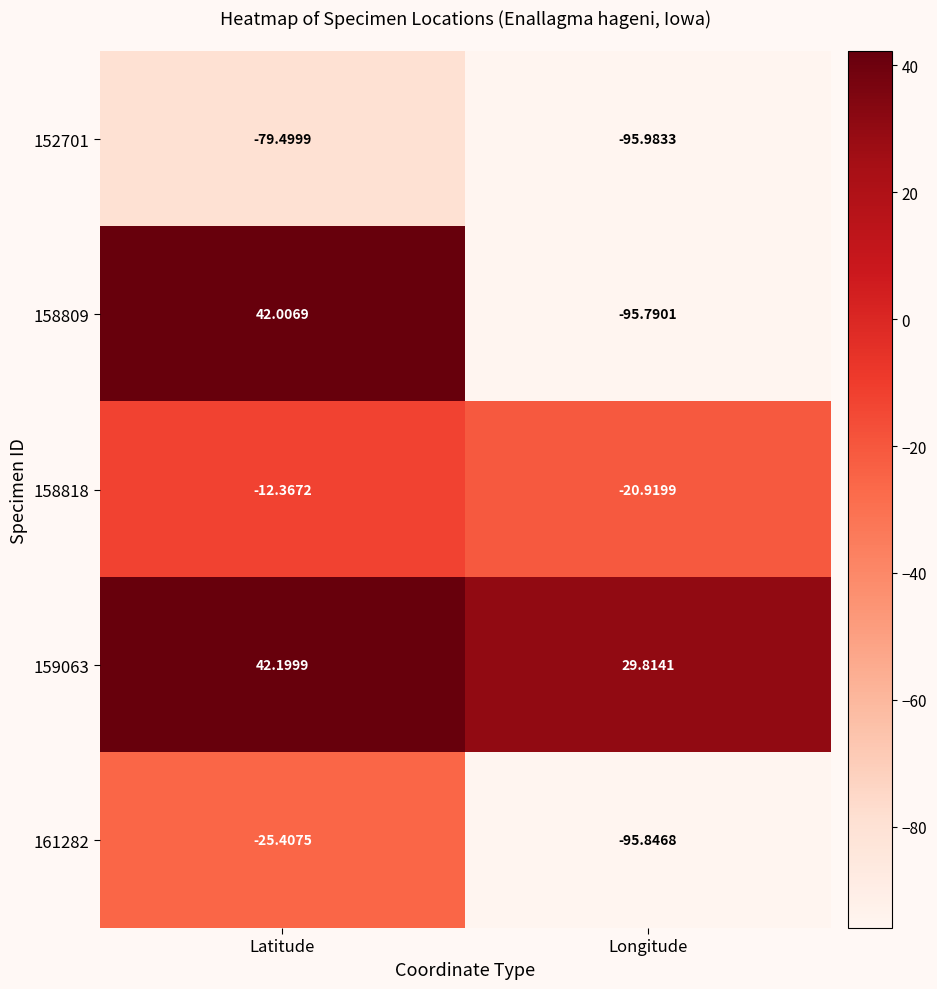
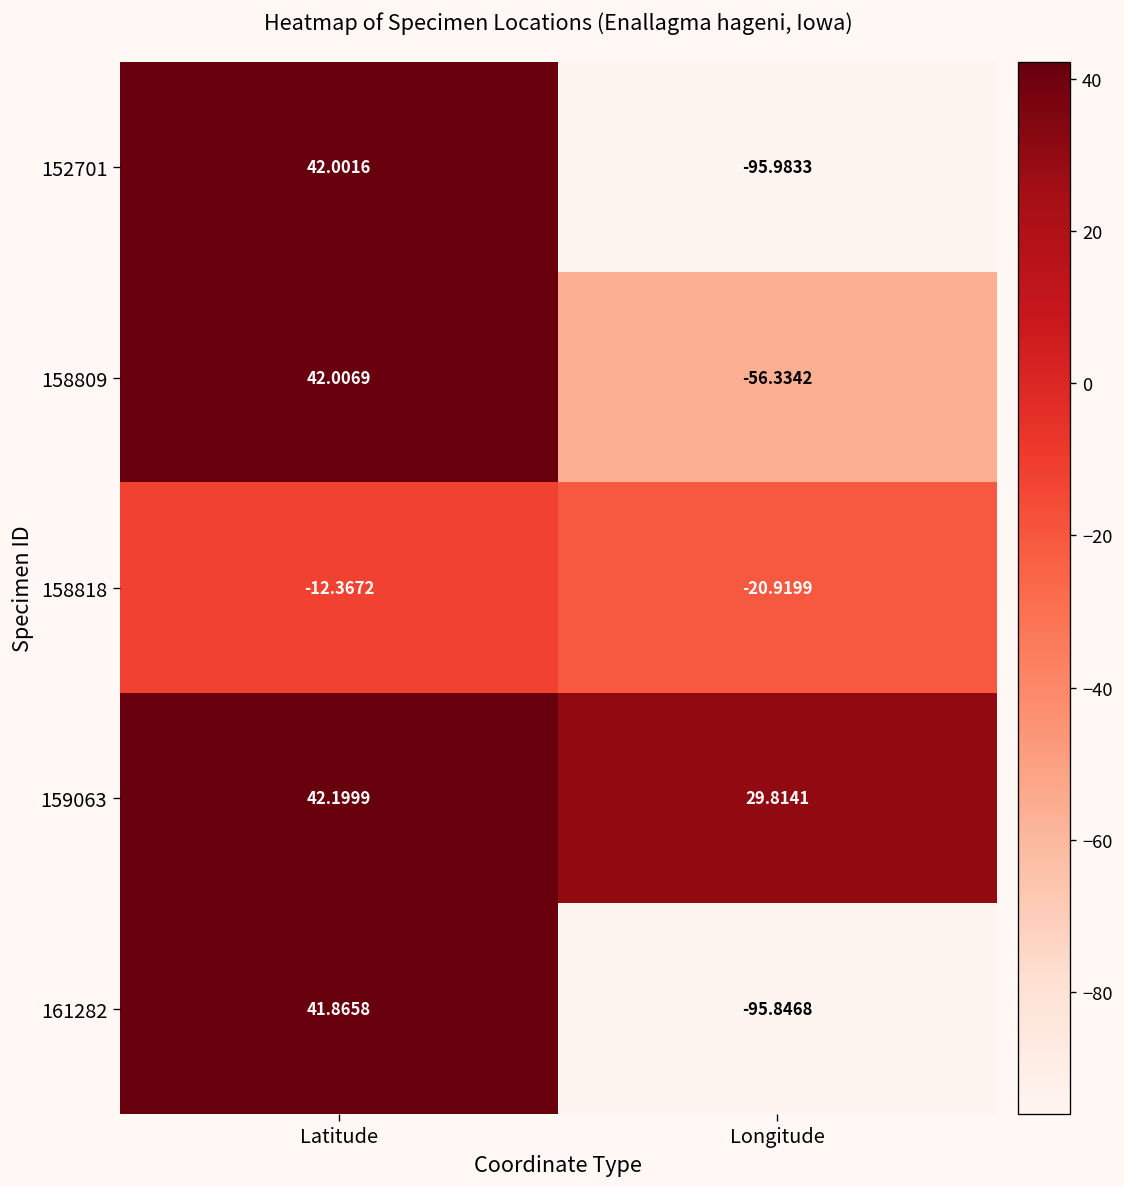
152701, Latitude: -79.4999 -> 42.0016
158809, Longitude: -95.7901 -> -56.3342
161282, Latitude: -25.4075 -> 41.8658
